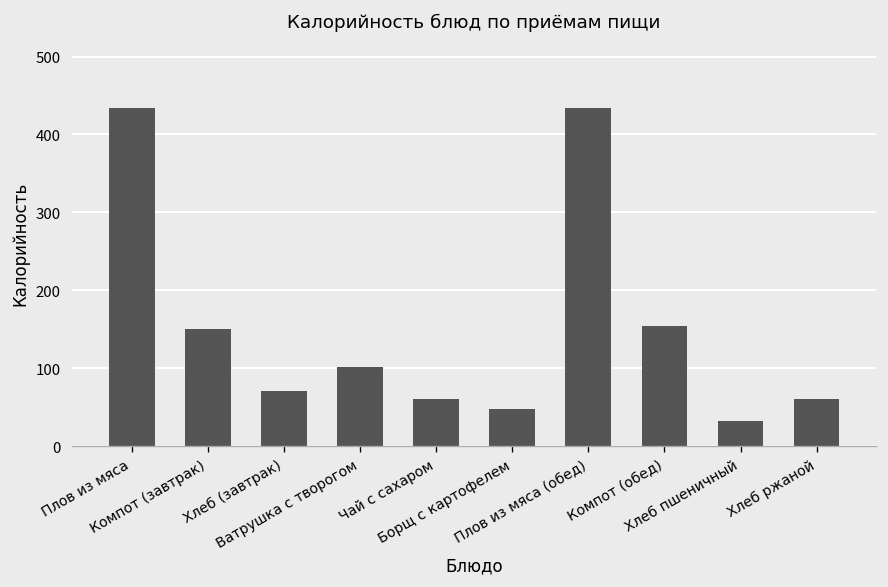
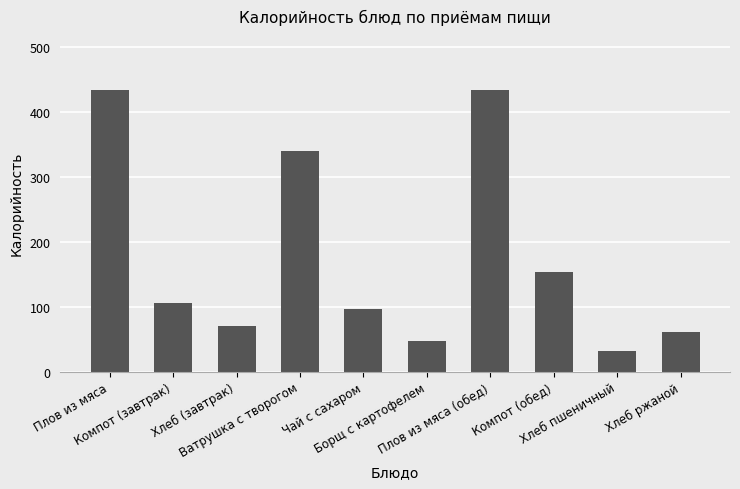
Компот (завтрак): 150 -> 110
Ватрушка с творогом: 100 -> 340
Чай с сахаром: 60 -> 100
